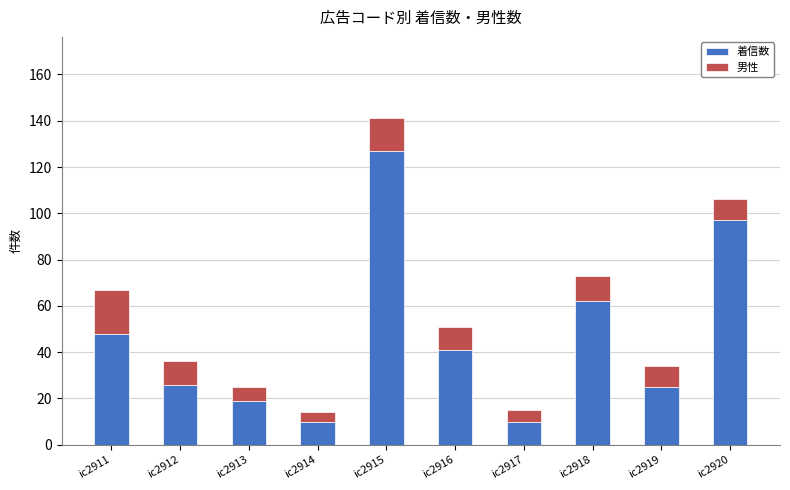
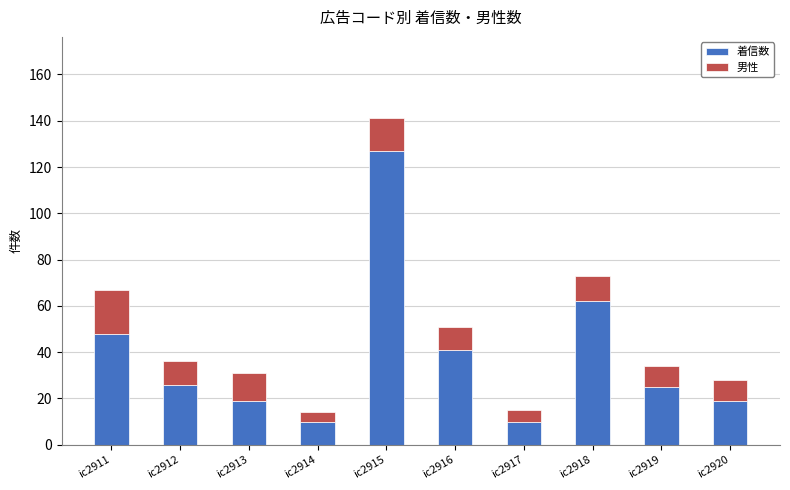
男性, ic2913: 6 -> 12
着信数, ic2920: 97 -> 19
